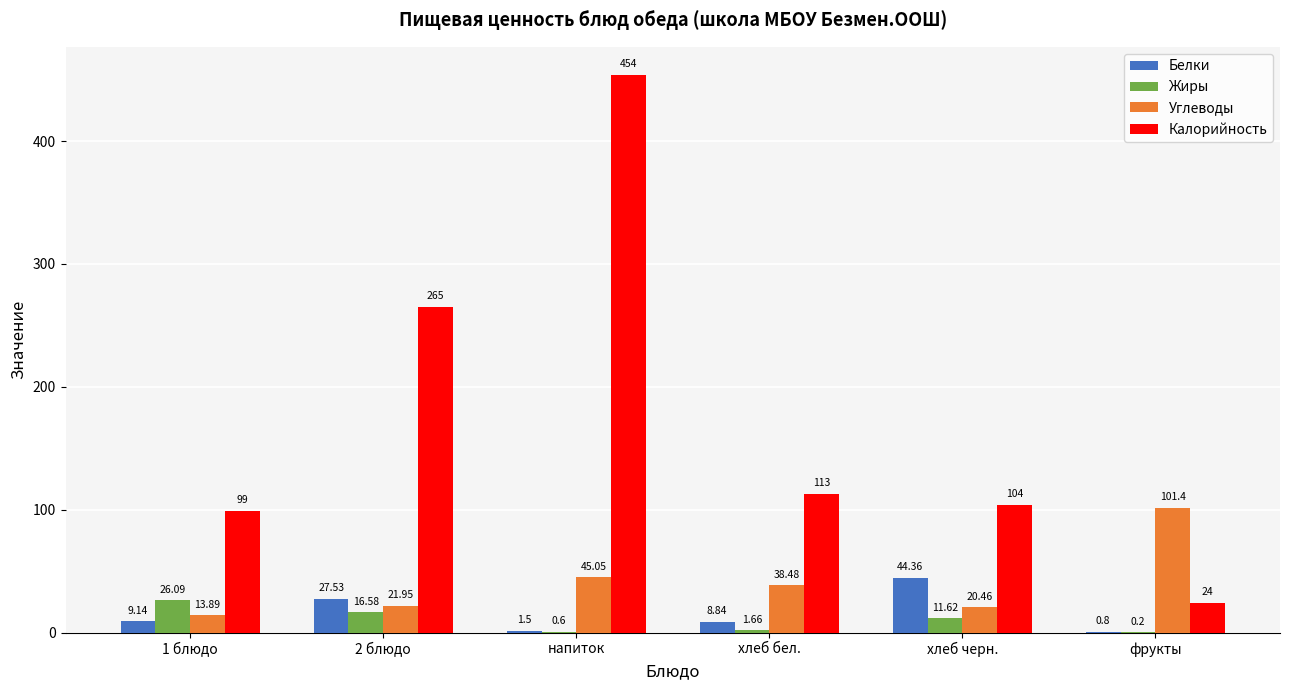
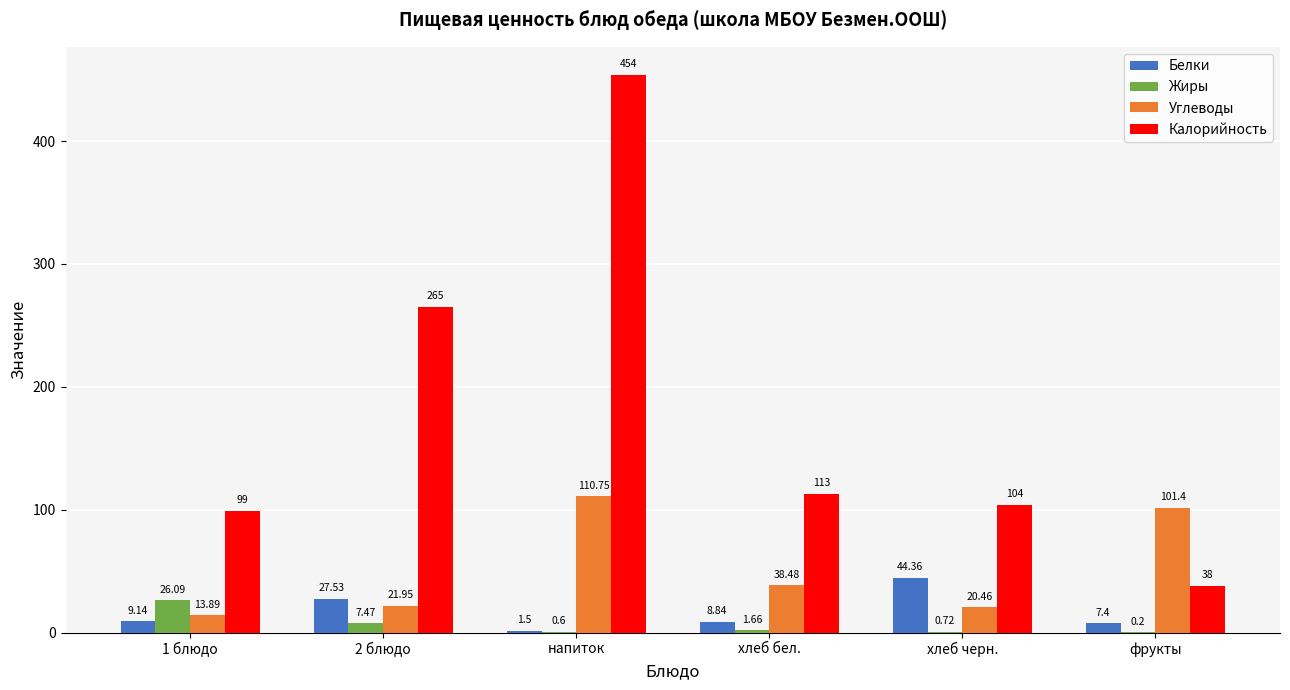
Жиры, 2 блюдо: 16.58 -> 7.47
Углеводы, напиток: 45.05 -> 110.75
Жиры, хлеб черн.: 11.62 -> 0.72
Белки, фрукты: 0.8 -> 7.4
Калорийность, фрукты: 24 -> 38
